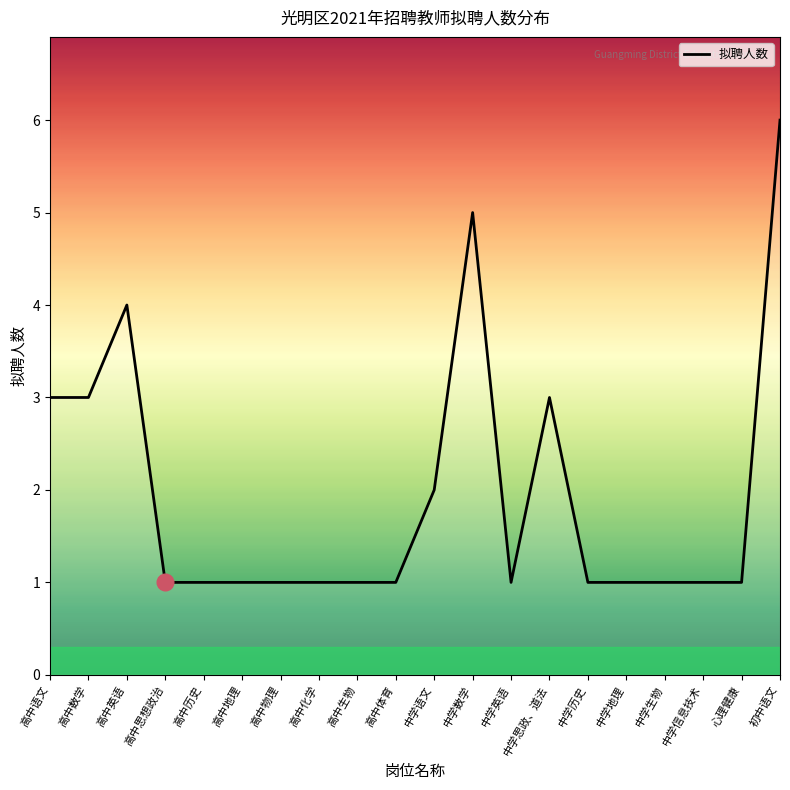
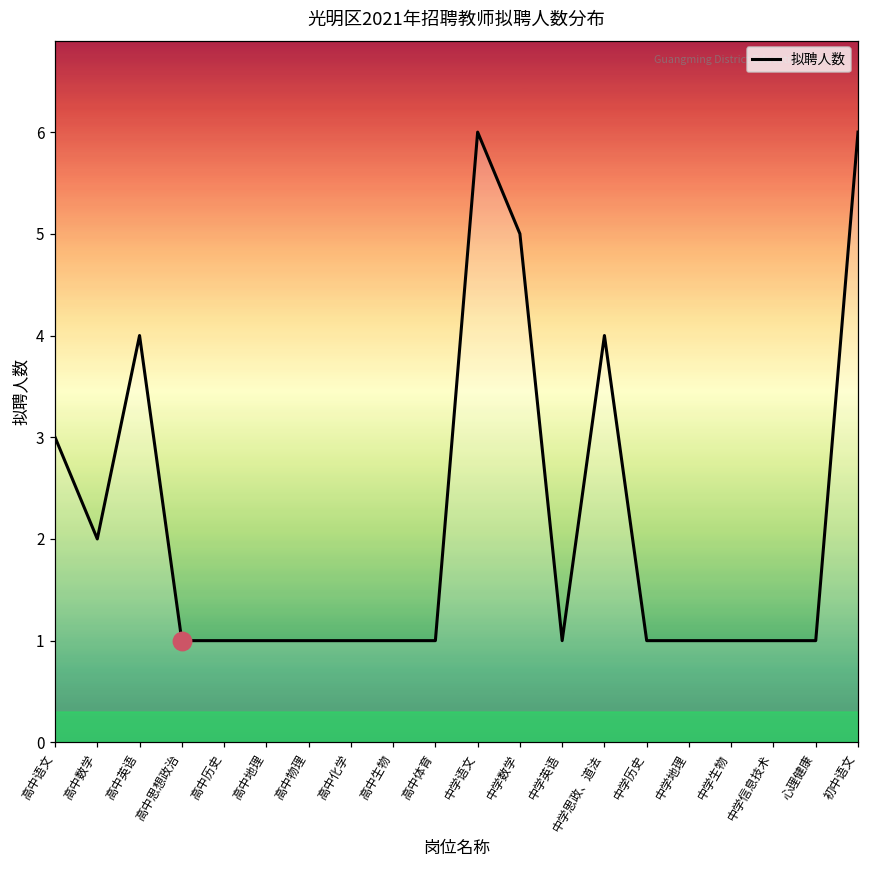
拟聘人数, 高中数学: 3 -> 2
拟聘人数, 中学语文: 2 -> 6
拟聘人数, 中学思政、道法: 3 -> 4
